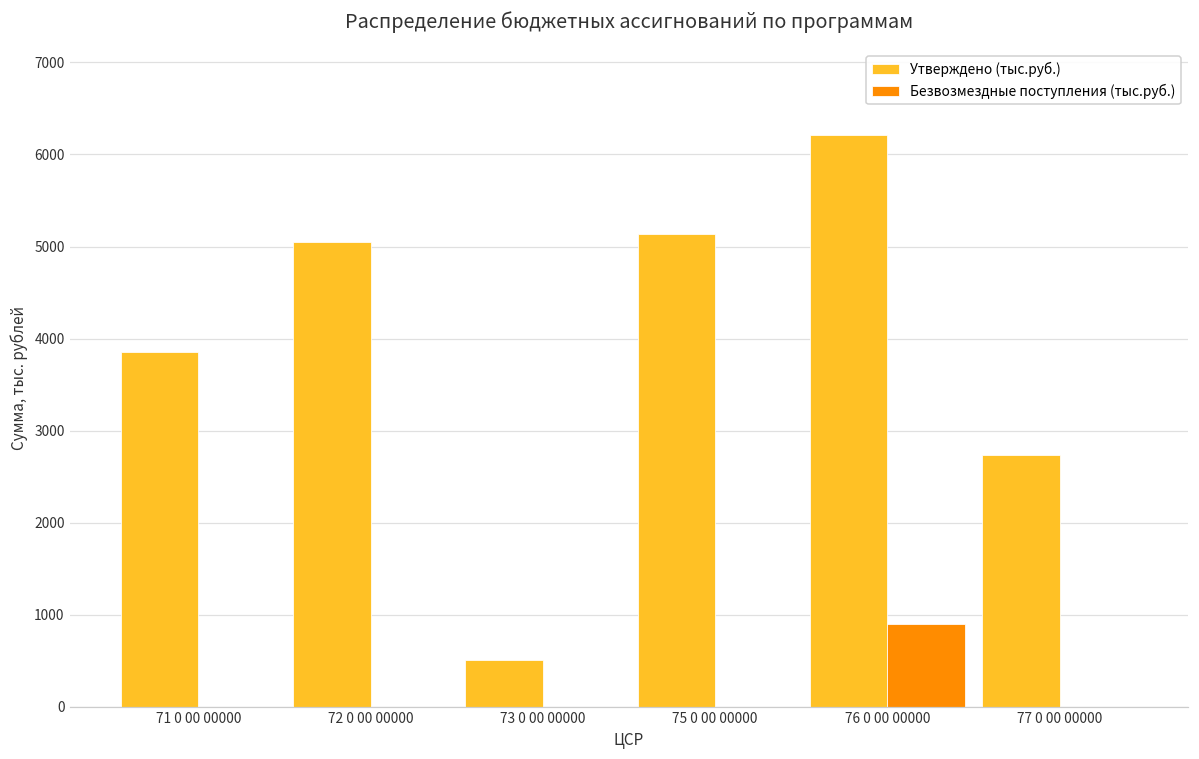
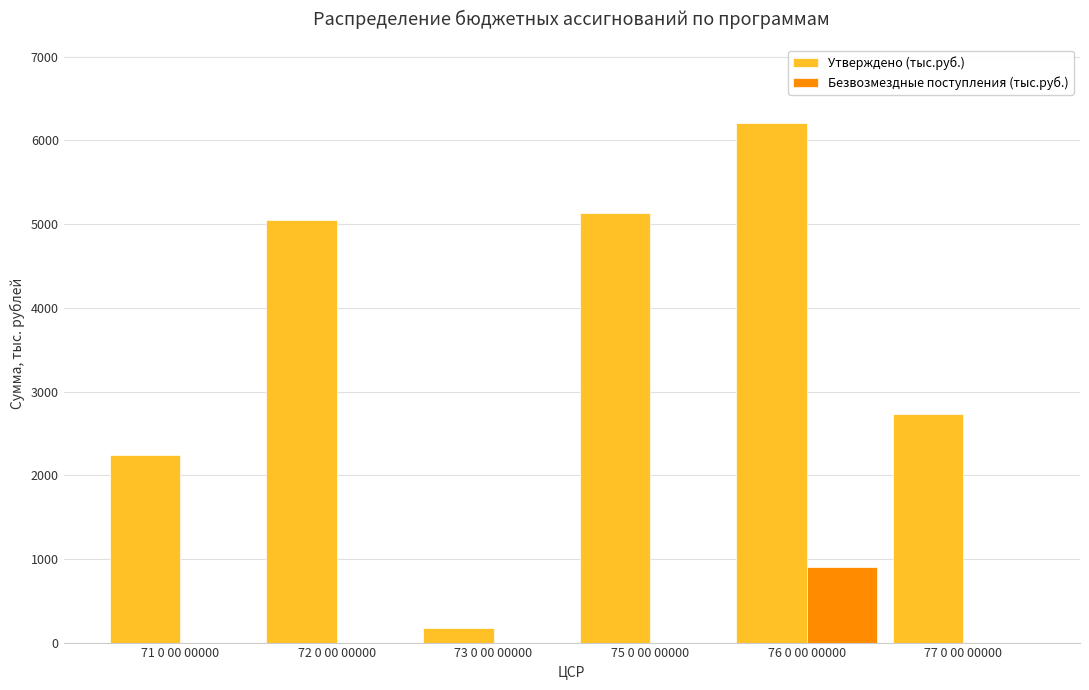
Утверждено (тыс.руб.), 71 0 00 00000: 3900 -> 2200
Утверждено (тыс.руб.), 73 0 00 00000: 500 -> 200
